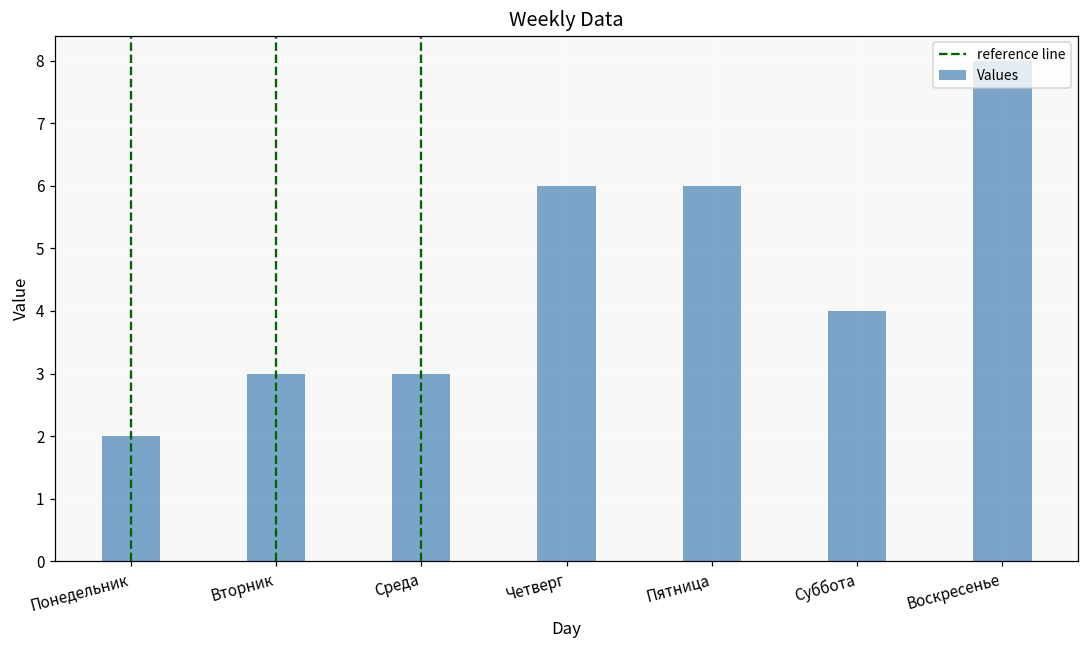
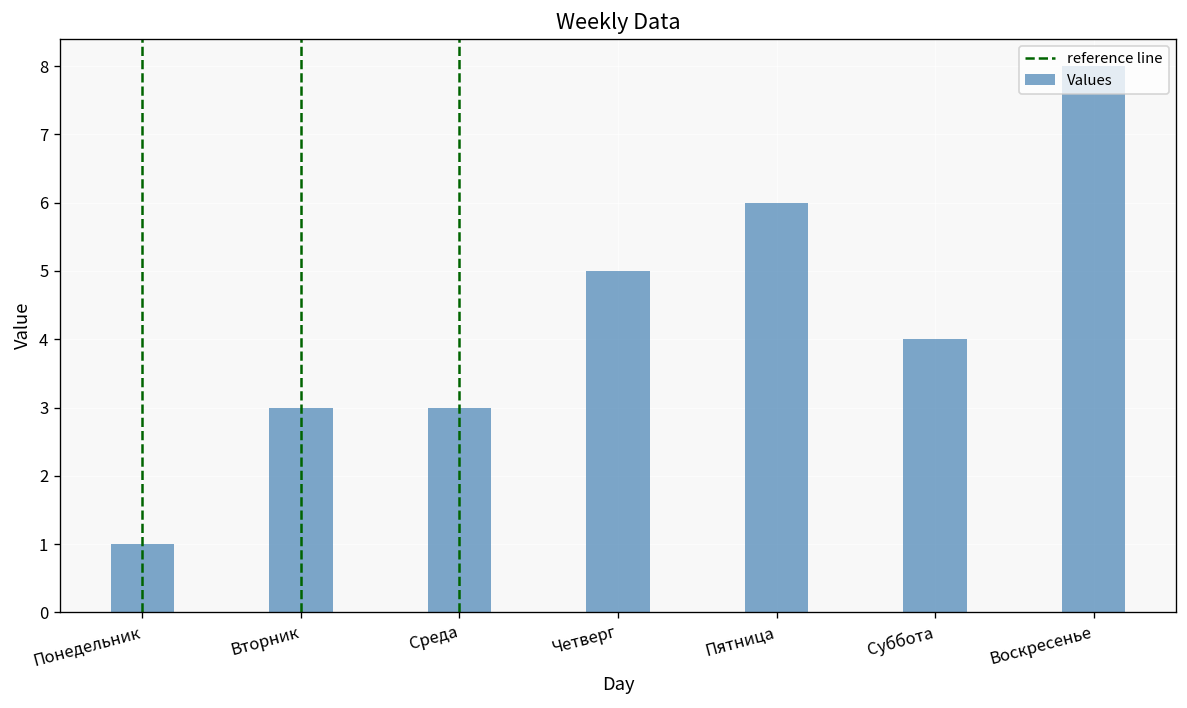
Понедельник: 2 -> 1
Четверг: 6 -> 5
